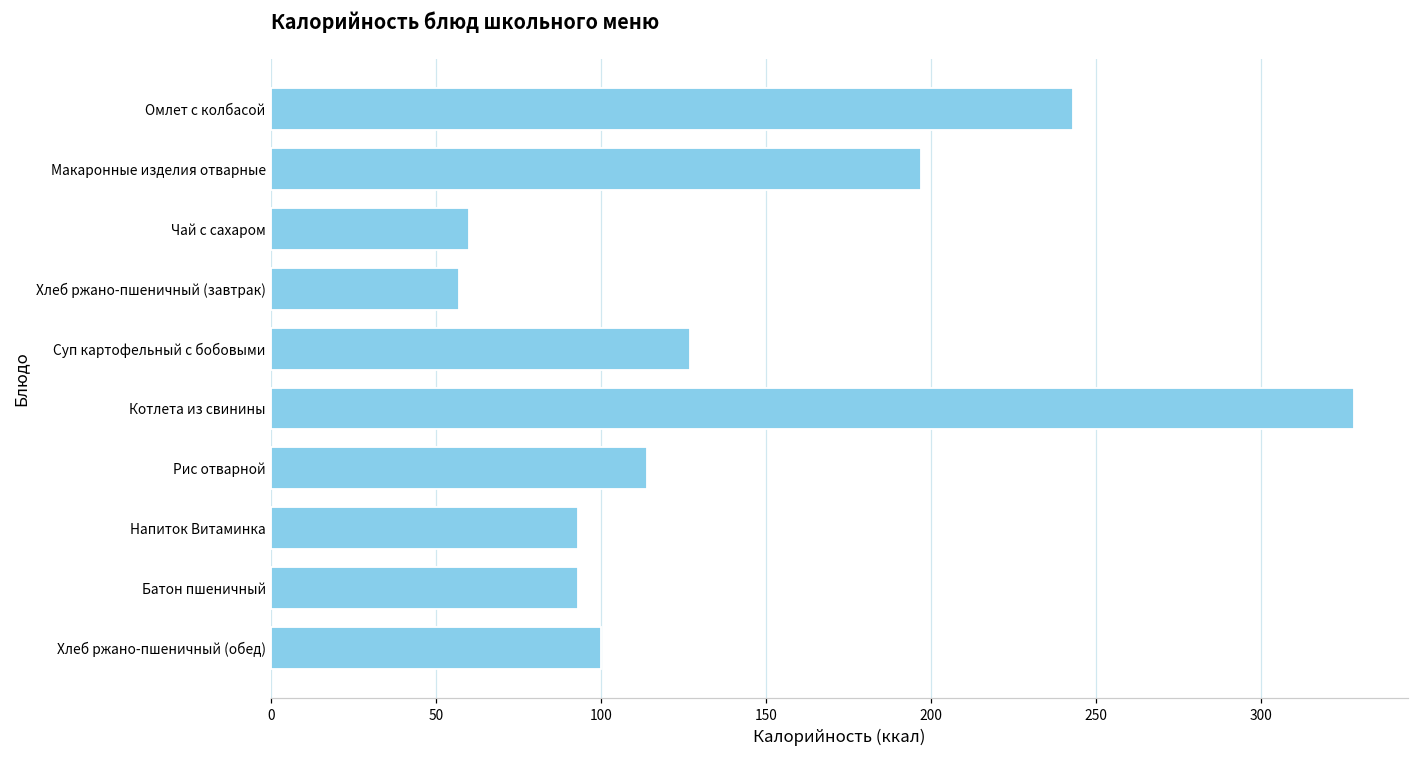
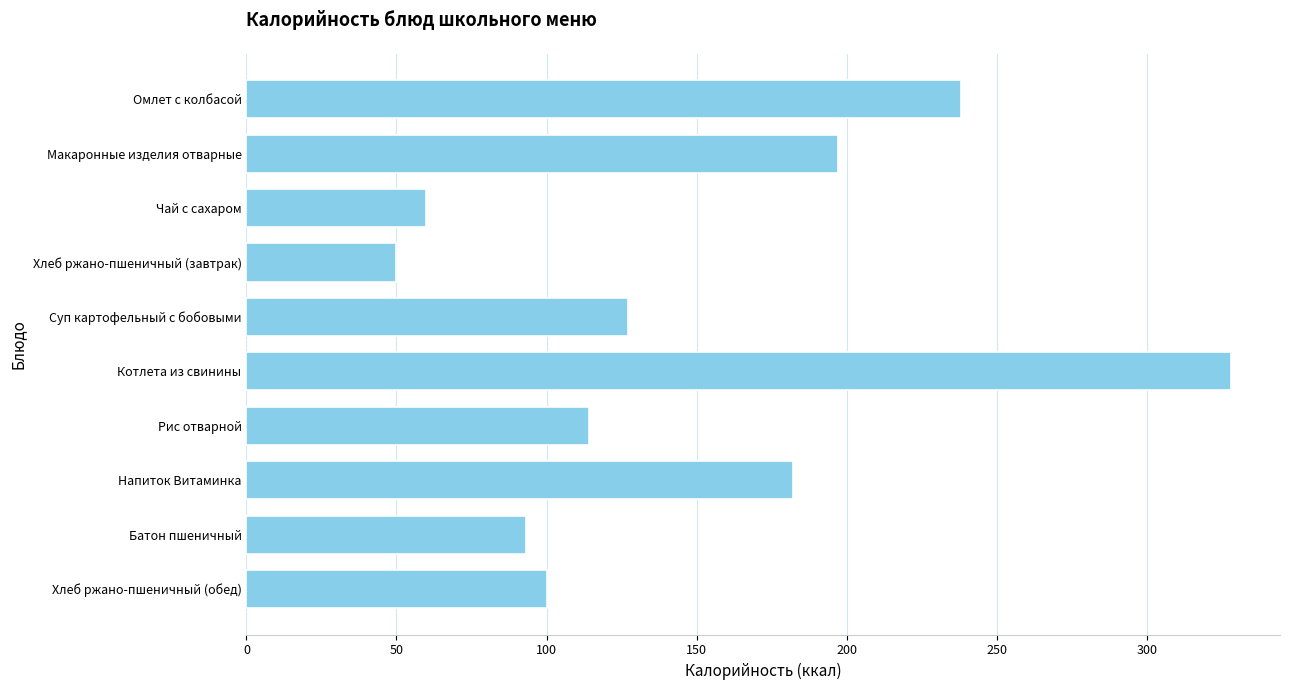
Омлет с колбасой: 243 -> 238
Хлеб ржано-пшеничный (завтрак): 57 -> 50
Напиток Витаминка: 93 -> 182
